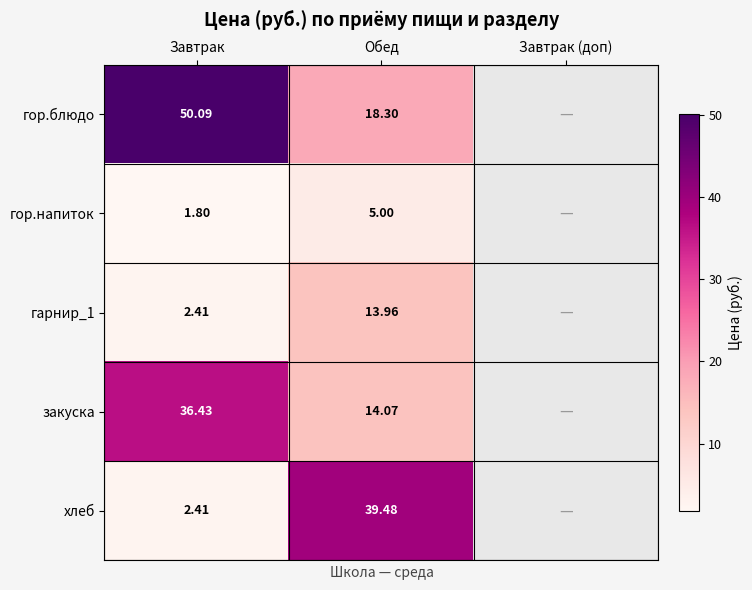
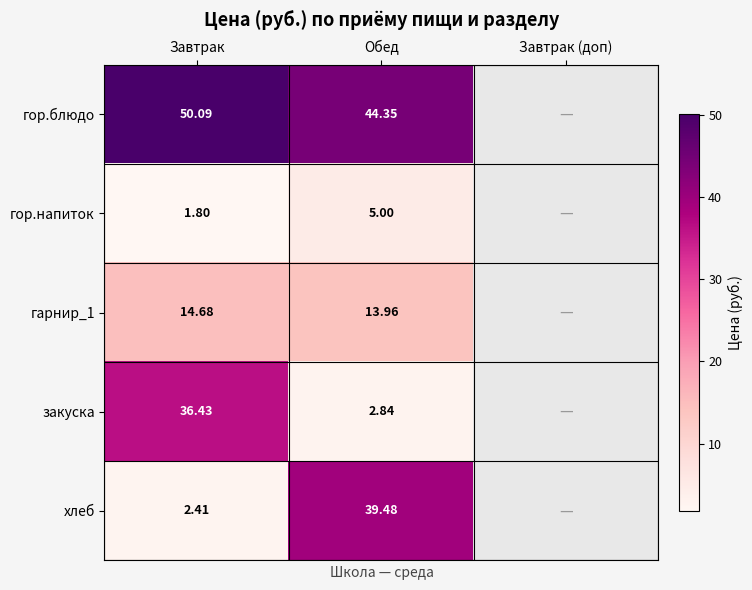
гор.блюдо, Обед: 18.30 -> 44.35
гарнир_1, Завтрак: 2.41 -> 14.68
закуска, Обед: 14.07 -> 2.84
